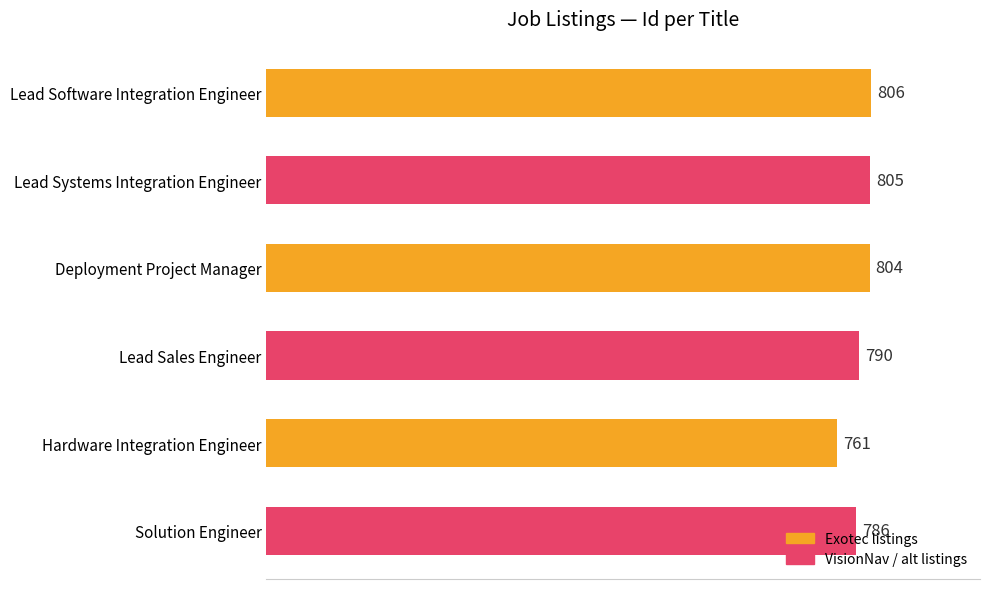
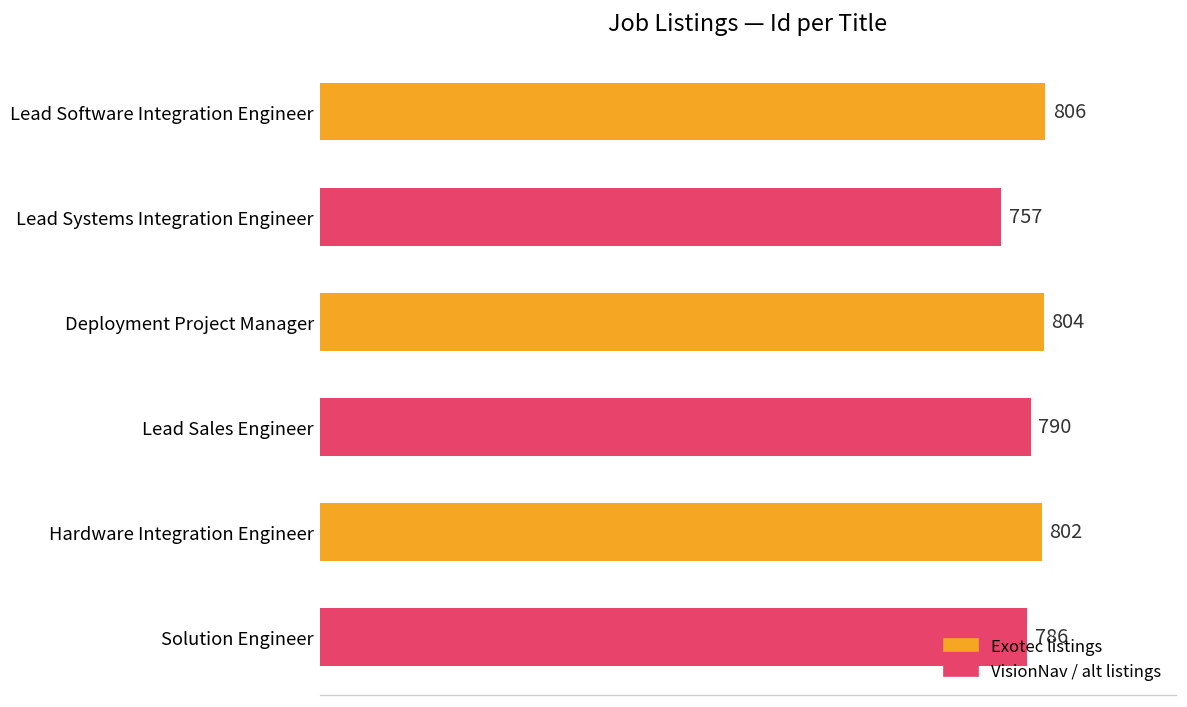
Lead Systems Integration Engineer: 805 -> 757
Hardware Integration Engineer: 761 -> 802
